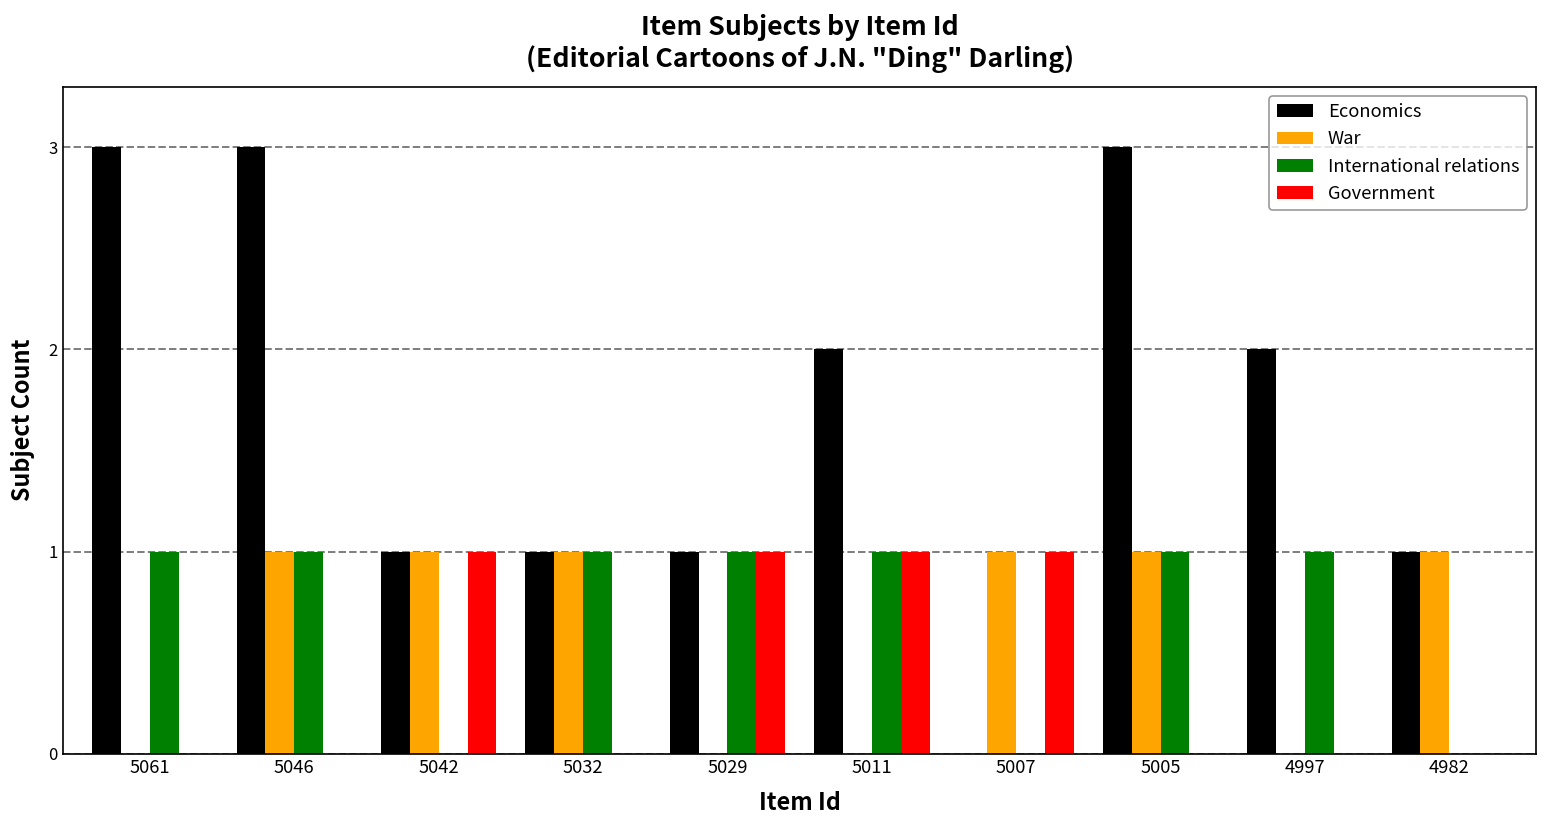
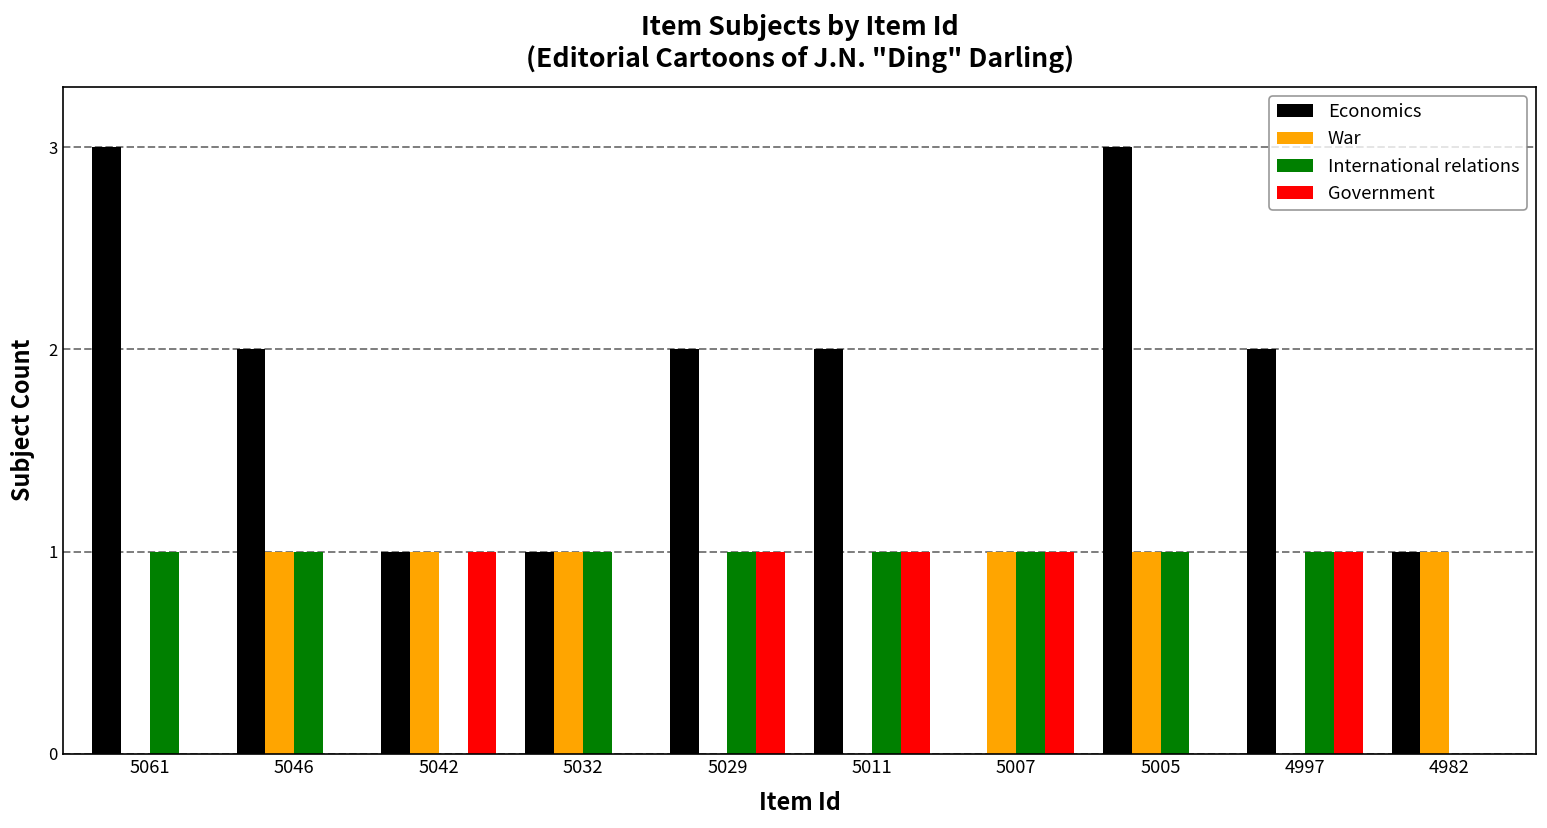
Economics, 5046: 3 -> 2
Economics, 5029: 1 -> 2
International relations, 5007: 0 -> 1
Government, 4997: 0 -> 1
